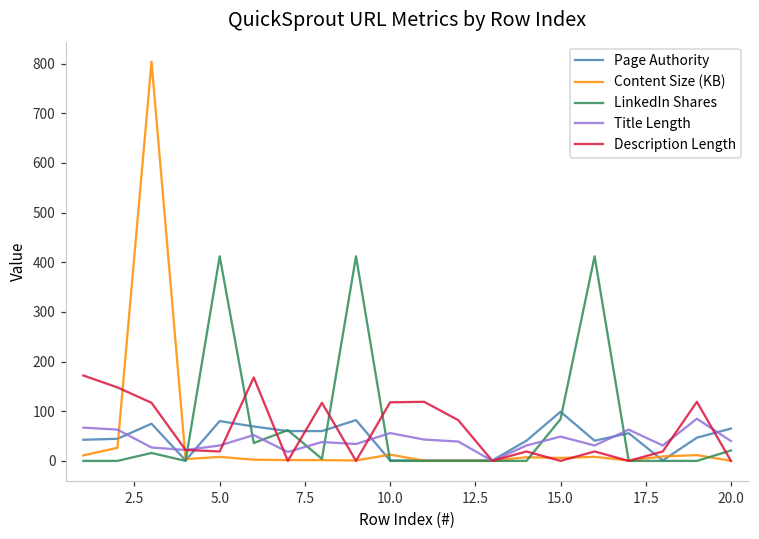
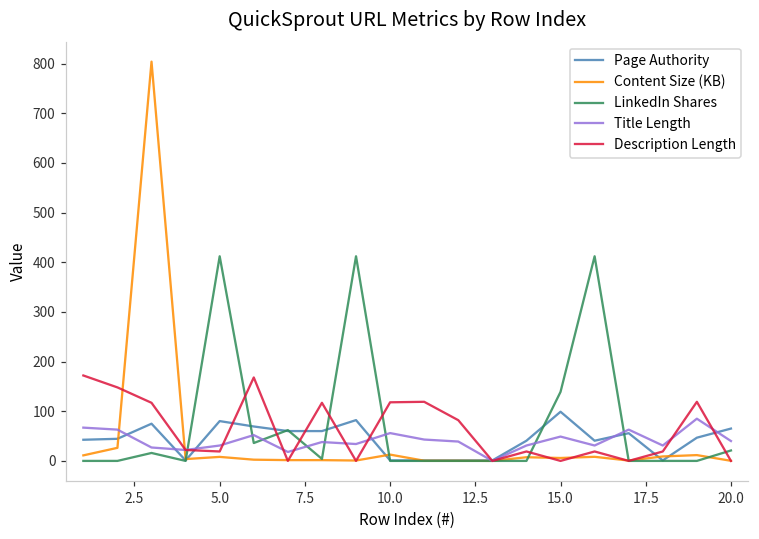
LinkedIn Shares, 15.0: 80 -> 140
